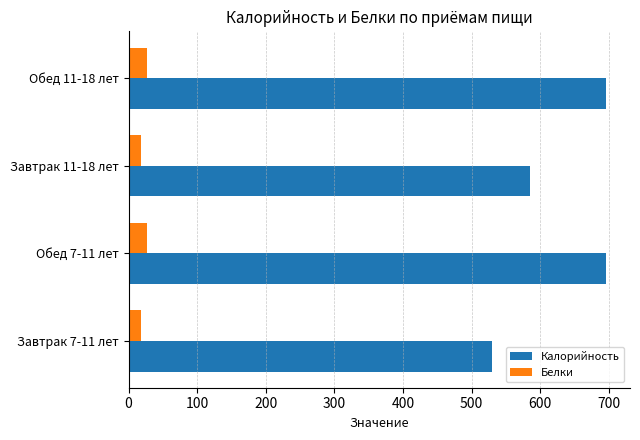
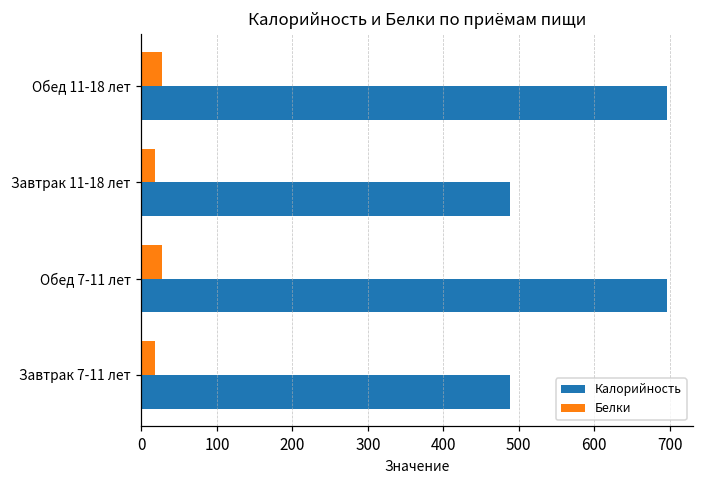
Калорийность, Завтрак 11-18 лет: 580 -> 490
Калорийность, Завтрак 7-11 лет: 530 -> 490
